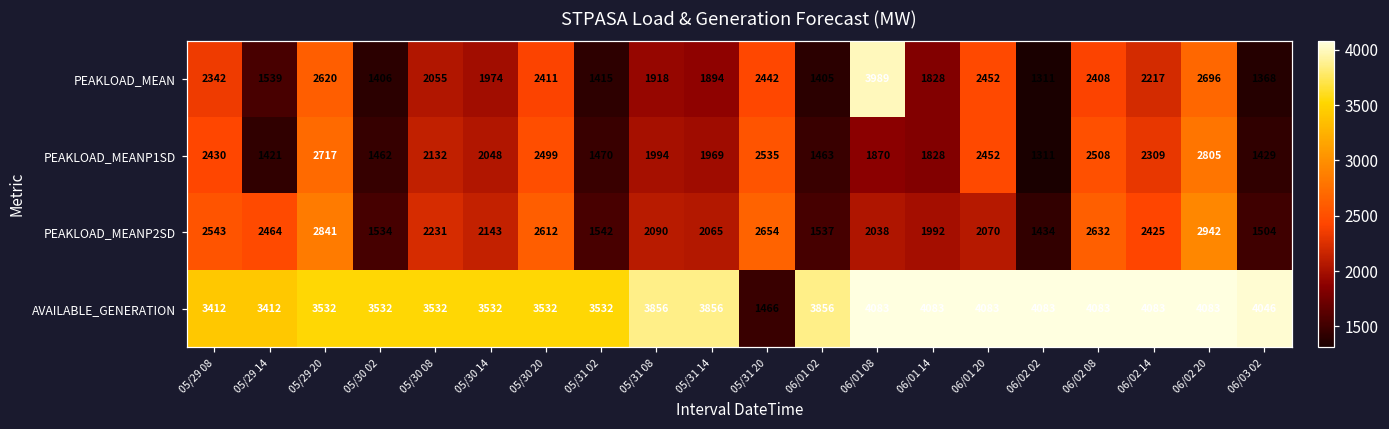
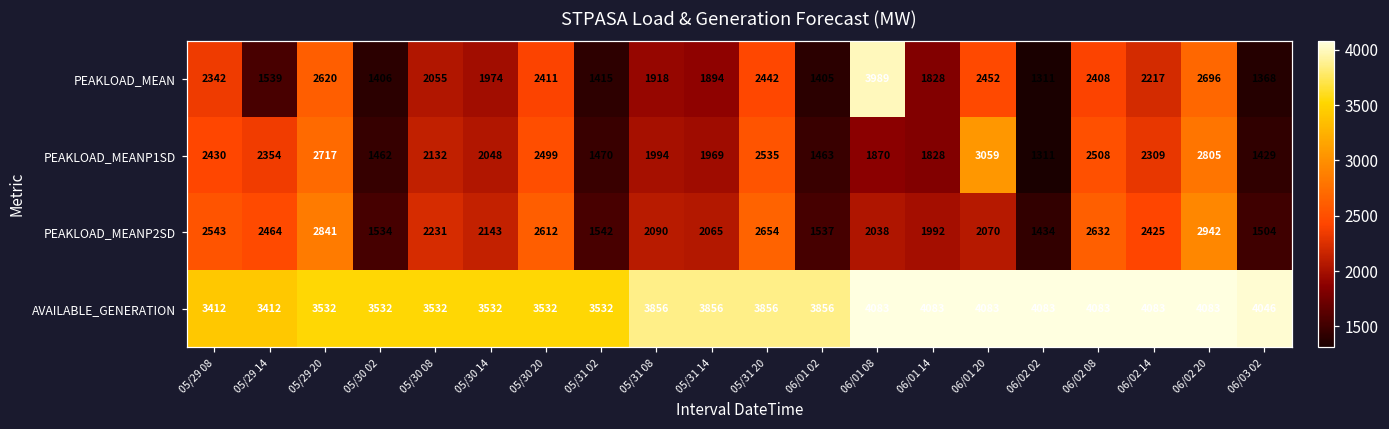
PEAKLOAD_MEANP1SD, 05/29 14: 1421 -> 2354
PEAKLOAD_MEANP1SD, 06/01 20: 2452 -> 3059
AVAILABLE_GENERATION, 05/31 20: 1466 -> 3856
